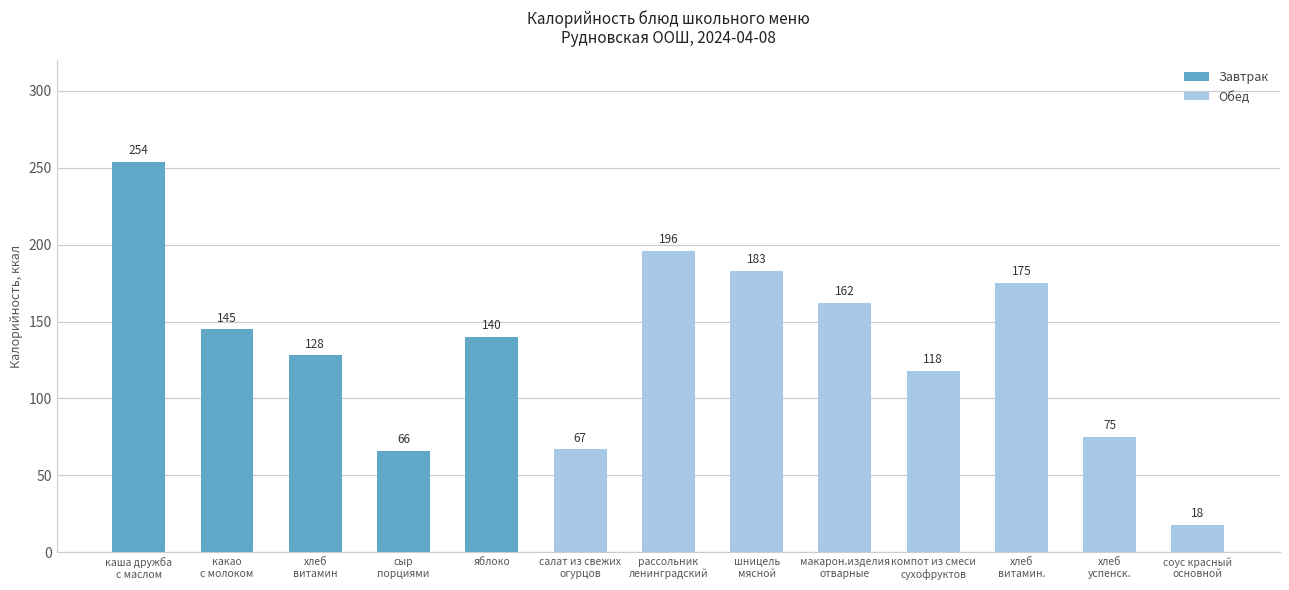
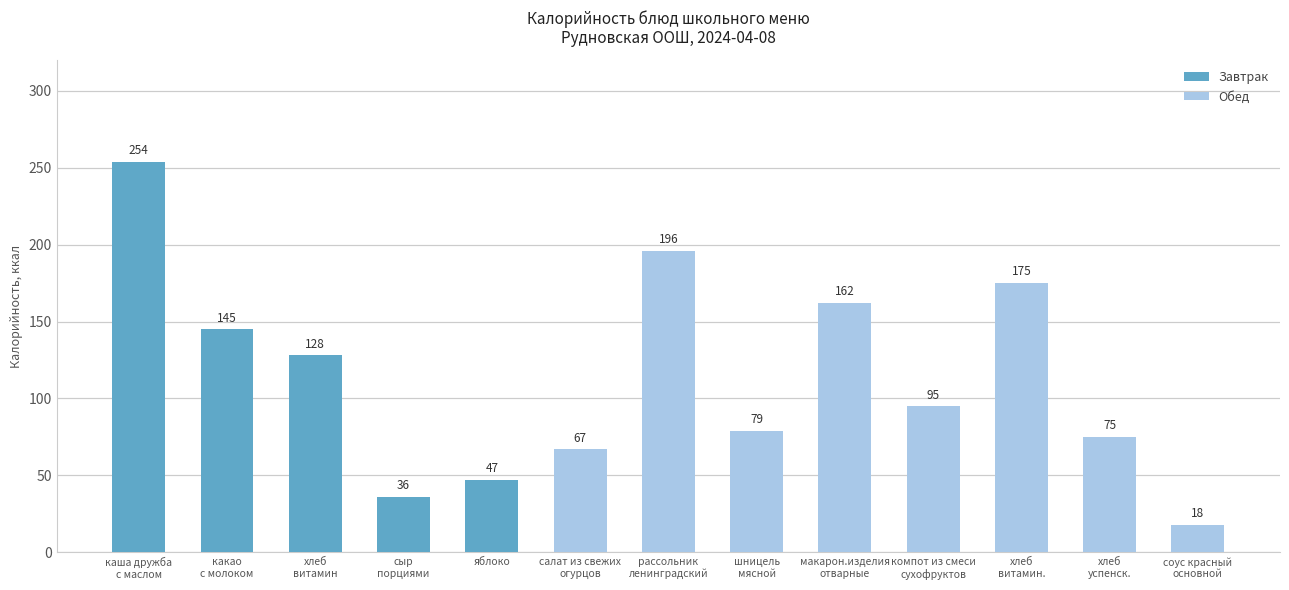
Завтрак, сыр порциями: 66 -> 36
Завтрак, яблоко: 140 -> 47
Обед, шницель мясной: 183 -> 79
Обед, компот из смеси сухофруктов: 118 -> 95
